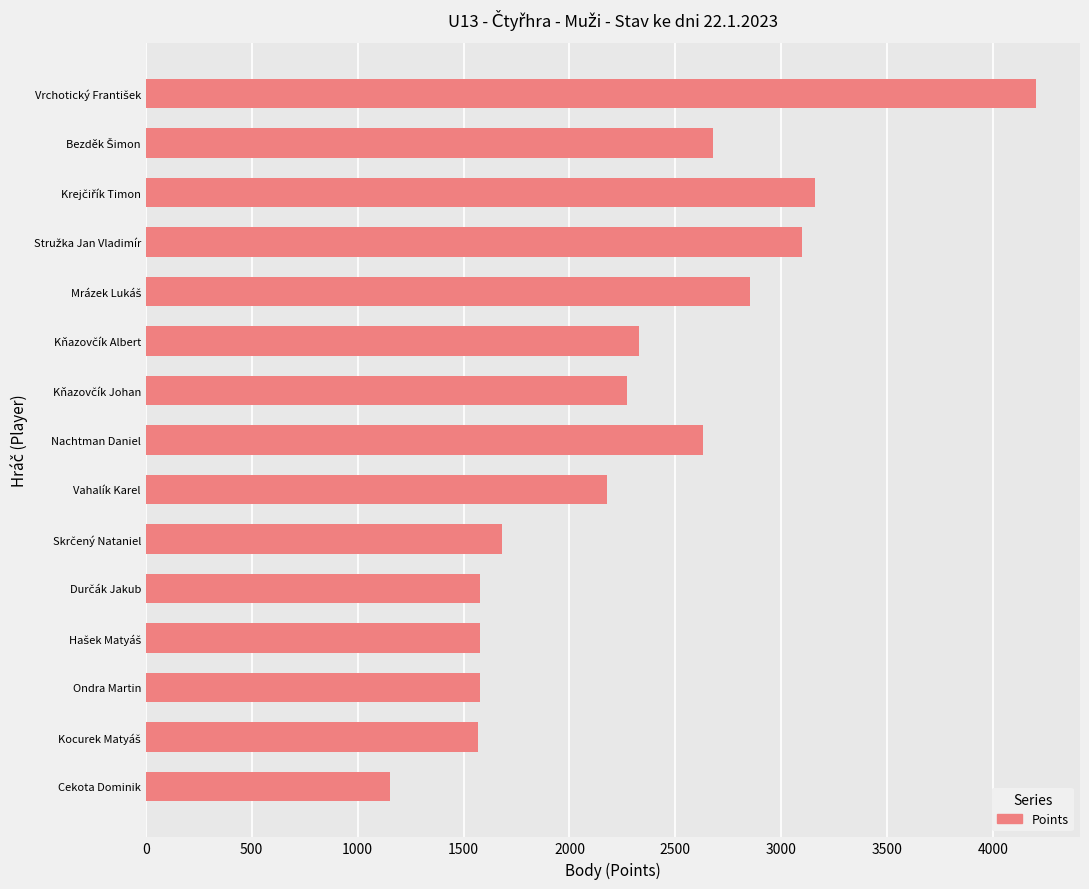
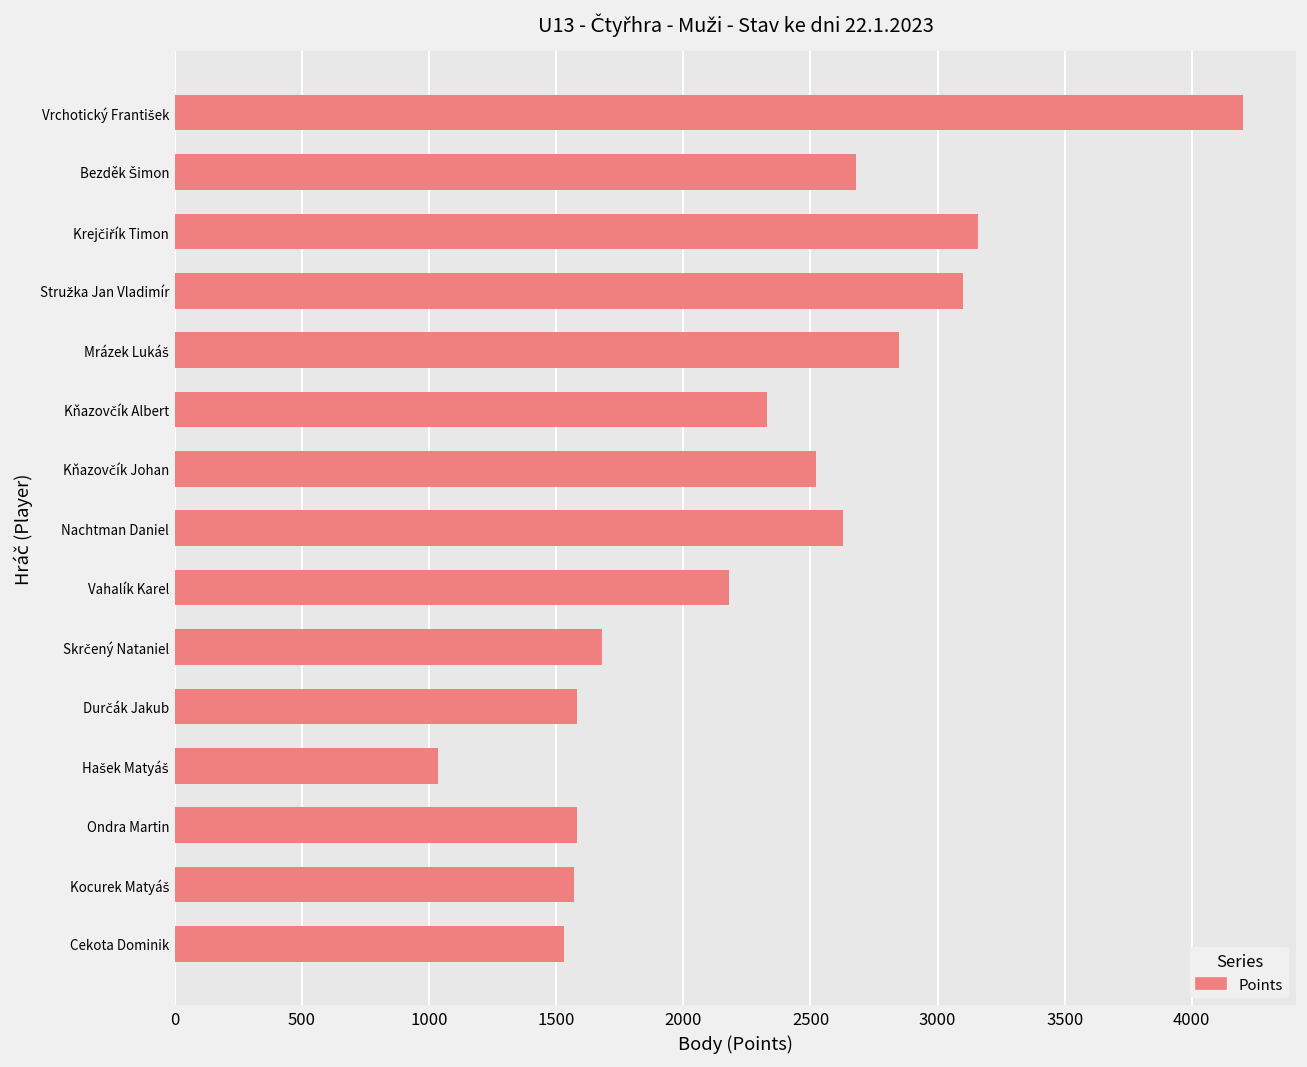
Kňazovčík Johan: 2270 -> 2520
Hašek Matyáš: 1580 -> 1030
Cekota Dominik: 1150 -> 1530
